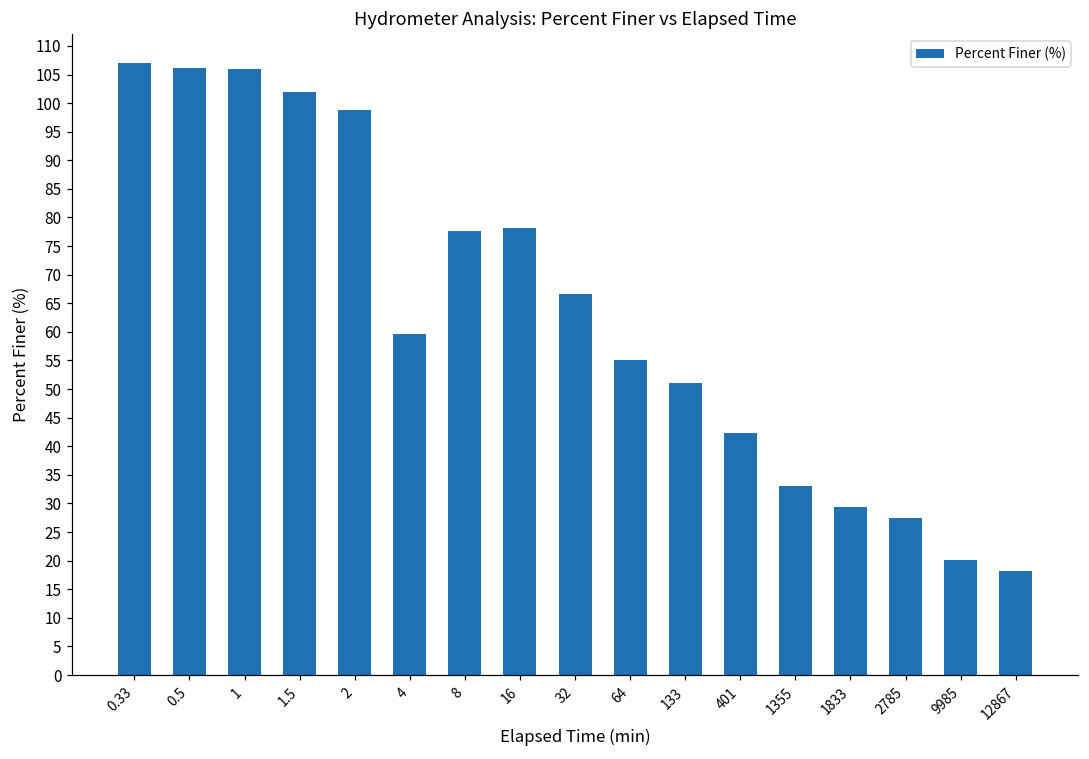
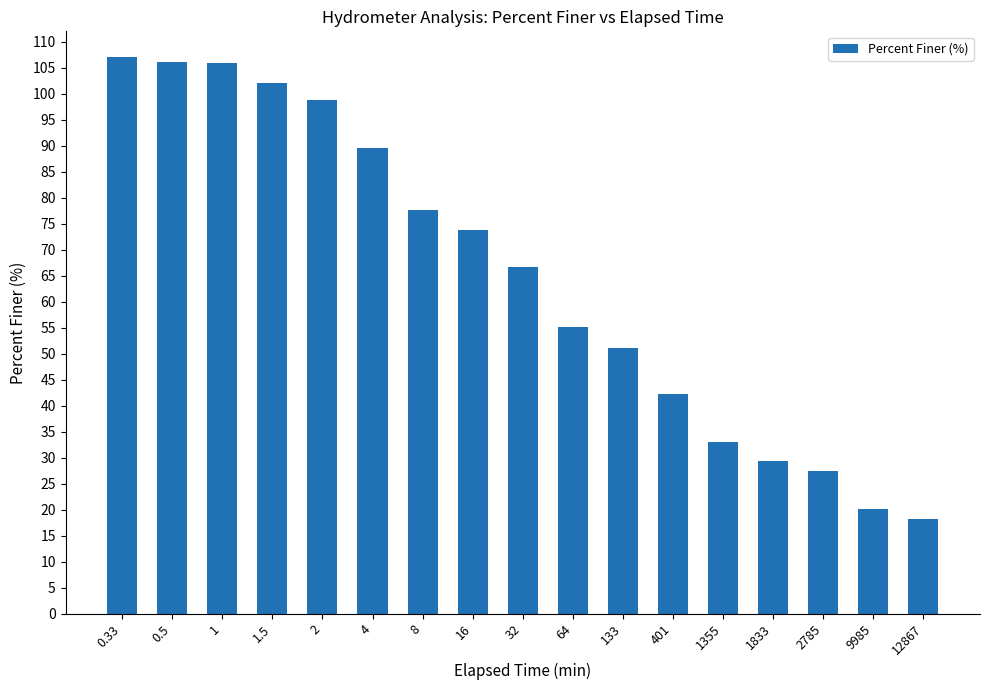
4: 60 -> 89
16: 78 -> 74
